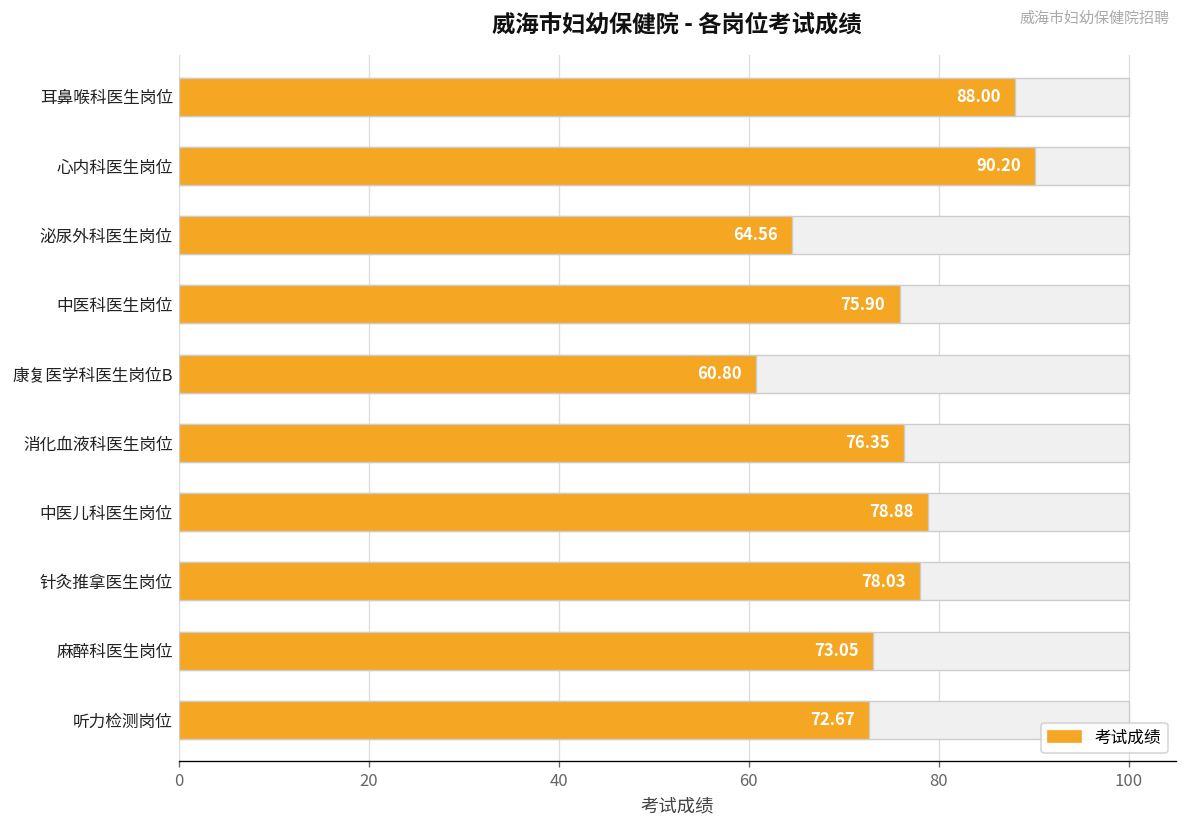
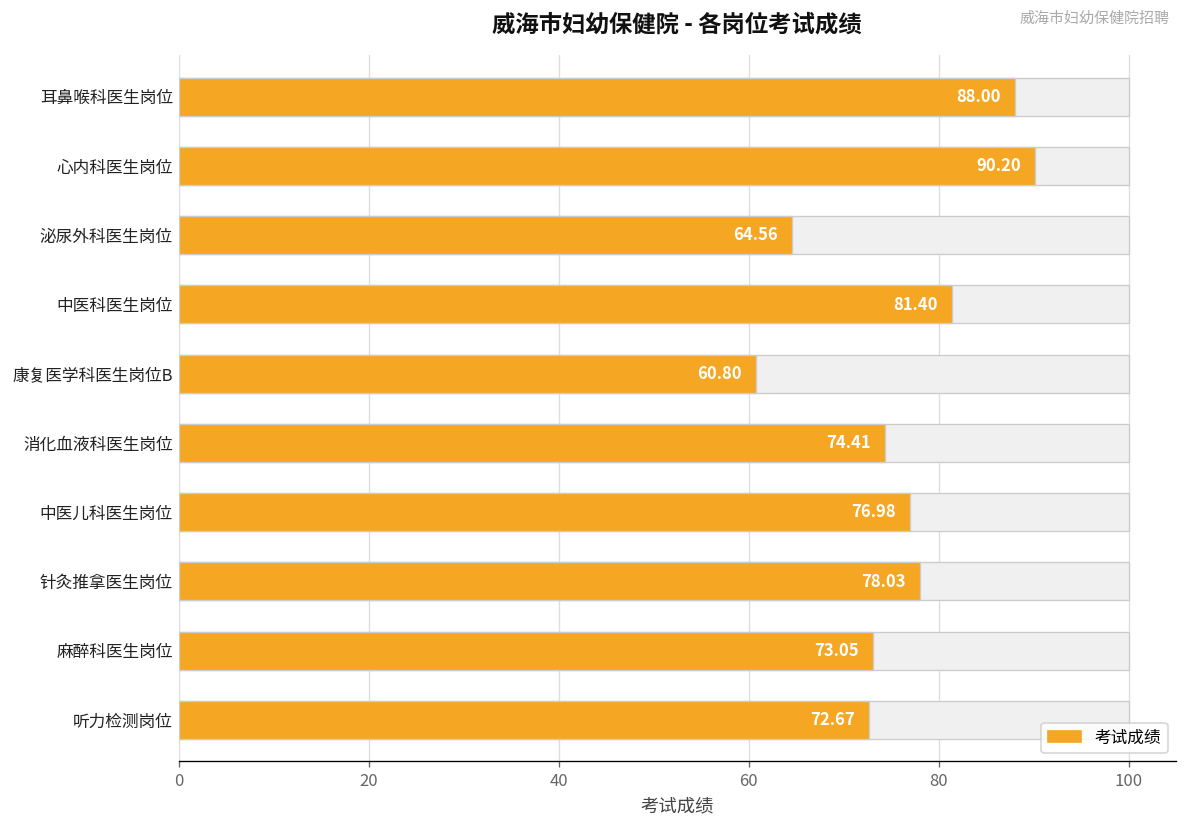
考试成绩, 中医科医生岗位: 75.90 -> 81.40
考试成绩, 消化血液科医生岗位: 76.35 -> 74.41
考试成绩, 中医儿科医生岗位: 78.88 -> 76.98
